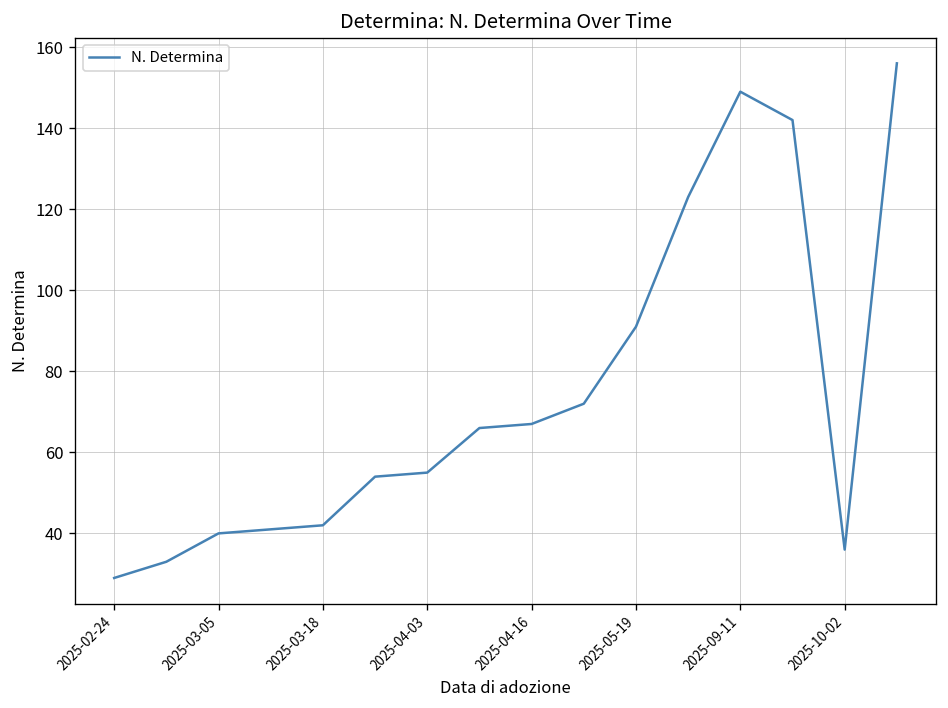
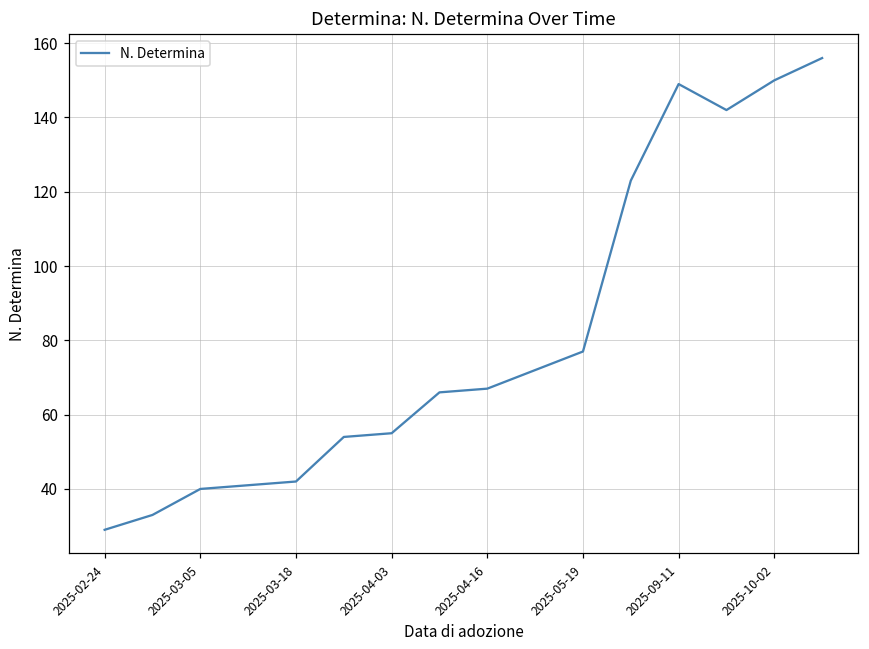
2025-05-19: 91 -> 77
2025-10-02: 36 -> 150
